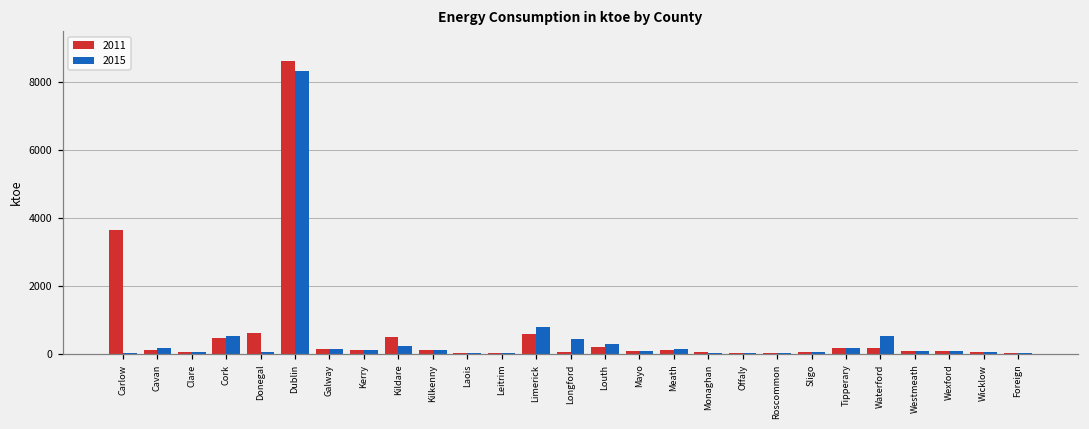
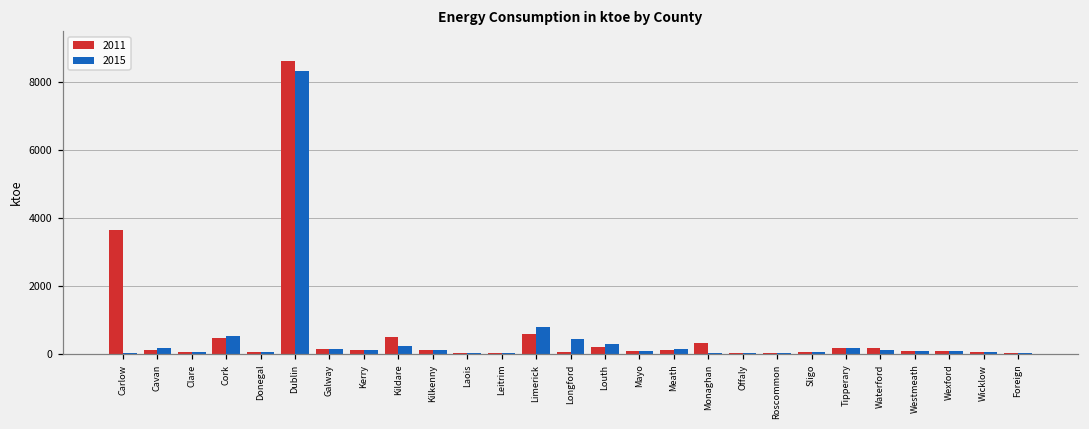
2011, Donegal: 600 -> 100
2011, Monaghan: 0 -> 300
2015, Waterford: 500 -> 100
